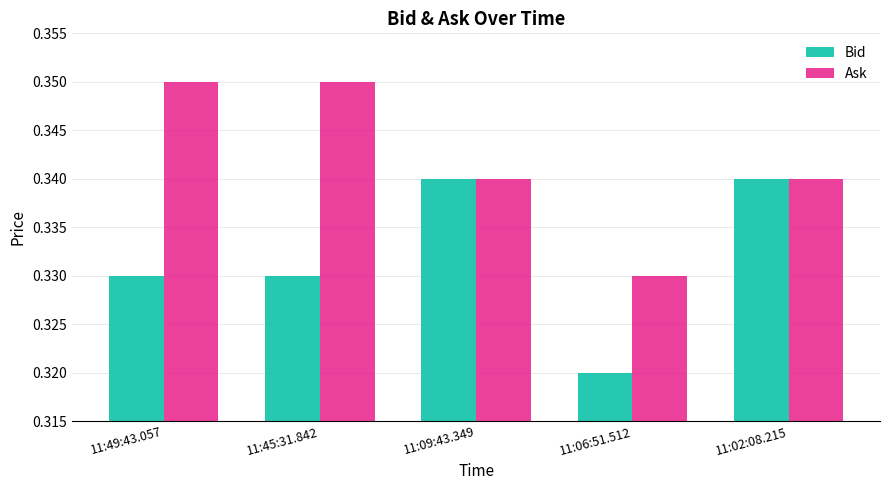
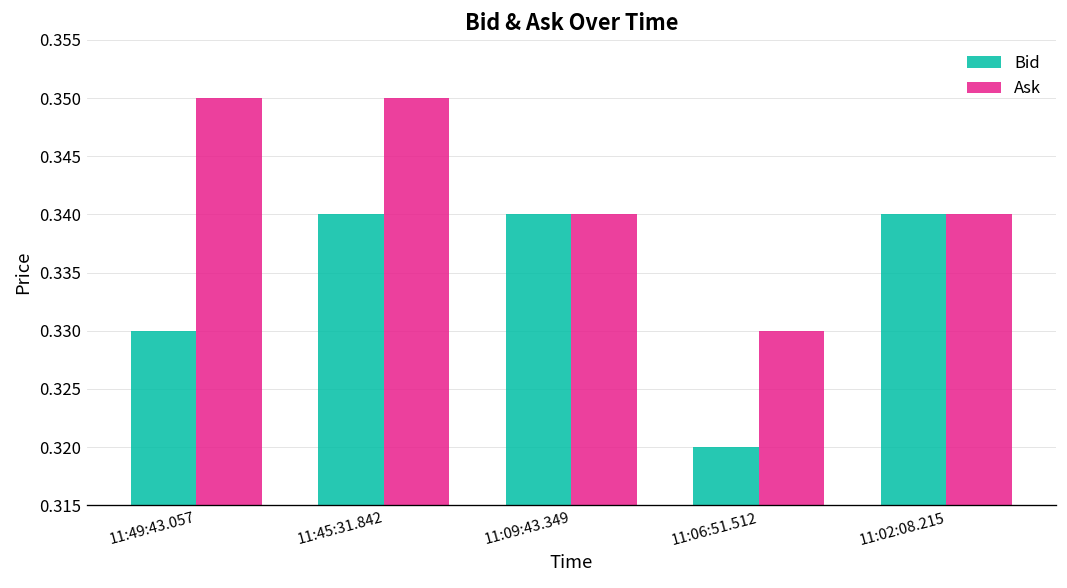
Bid, 11:45:31.842: 0.33 -> 0.34
